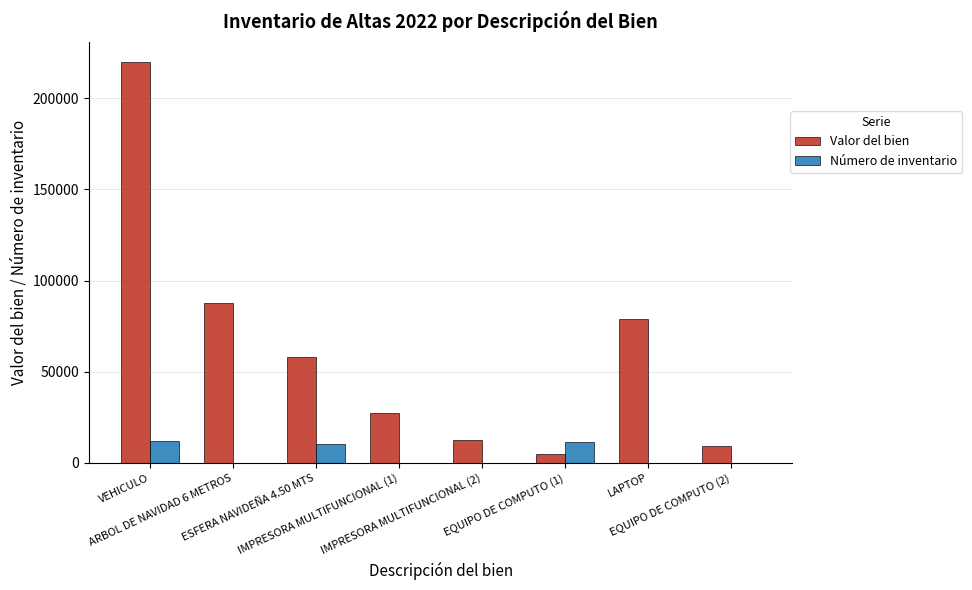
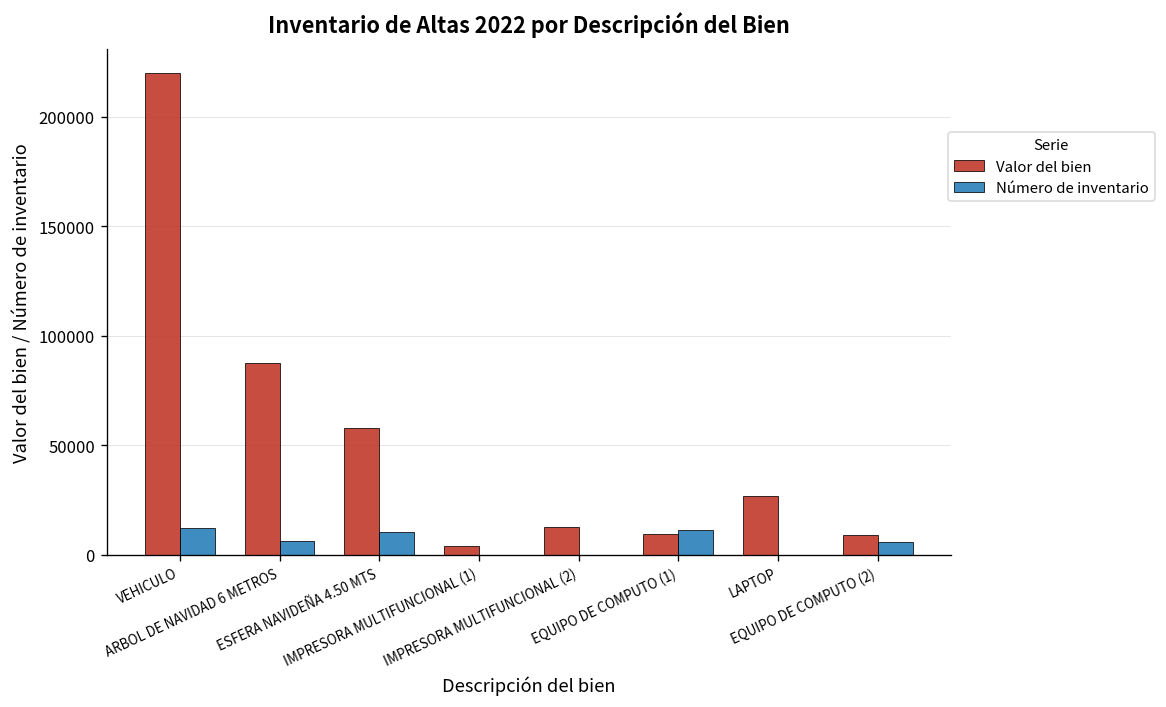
Número de inventario, ARBOL DE NAVIDAD 6 METROS: 0 -> 6000
Valor del bien, IMPRESORA MULTIFUNCIONAL (1): 27000 -> 4000
Valor del bien, EQUIPO DE COMPUTO (1): 5000 -> 10000
Valor del bien, LAPTOP: 79000 -> 27000
Número de inventario, EQUIPO DE COMPUTO (2): 0 -> 6000
